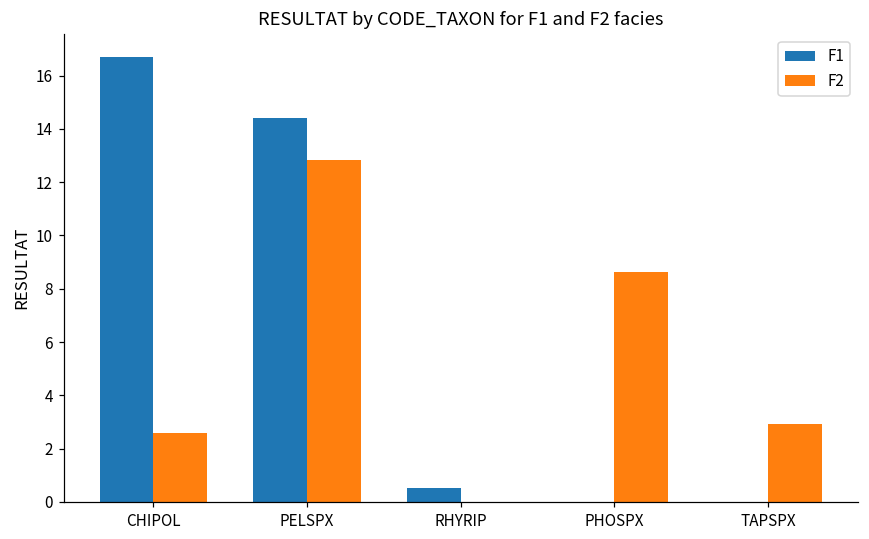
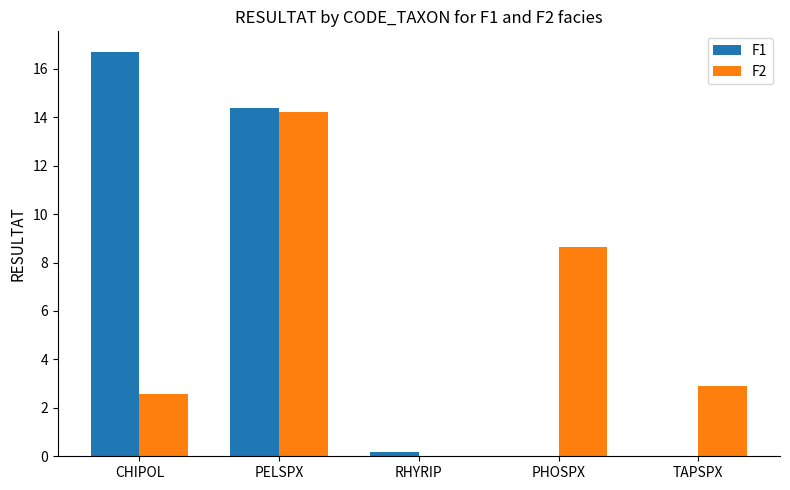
F2, PELSPX: 12.8 -> 14.2
F1, RHYRIP: 0.5 -> 0.2
